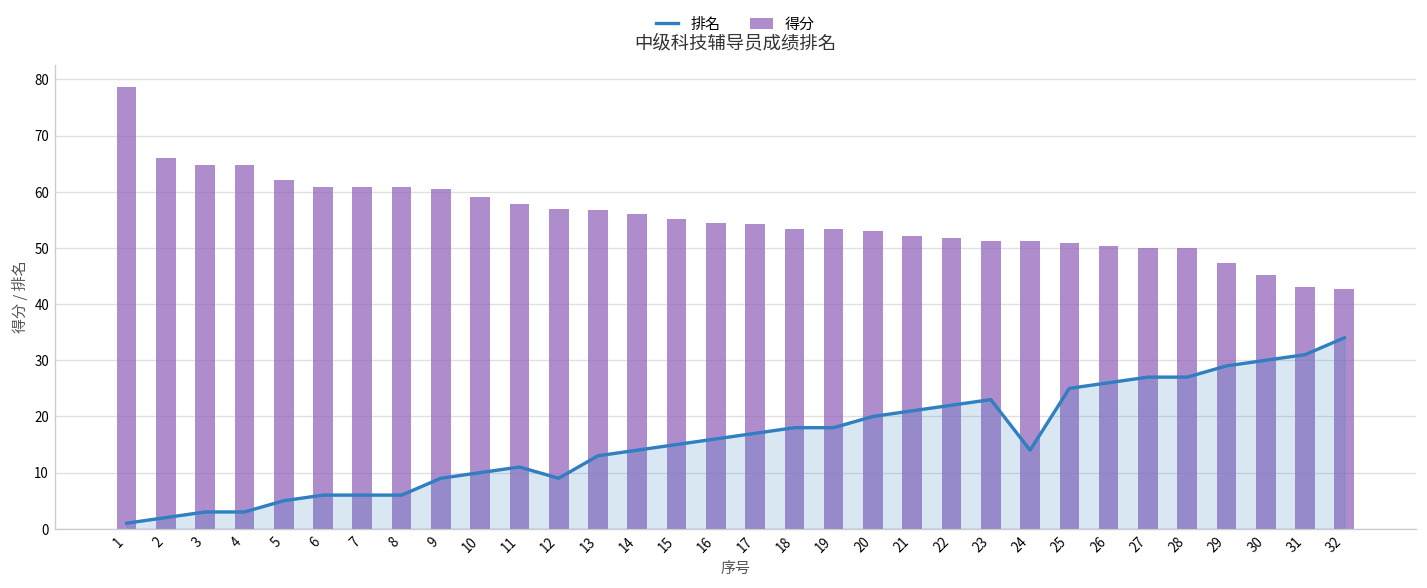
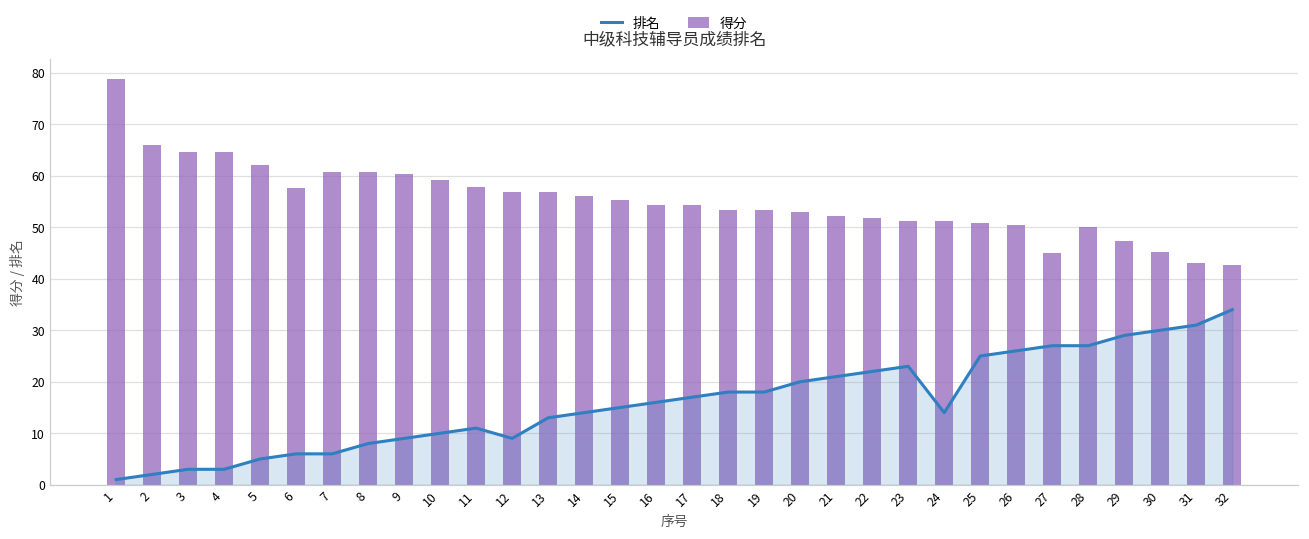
得分, 6: 61 -> 58
排名, 8: 6 -> 8
得分, 27: 50 -> 45
